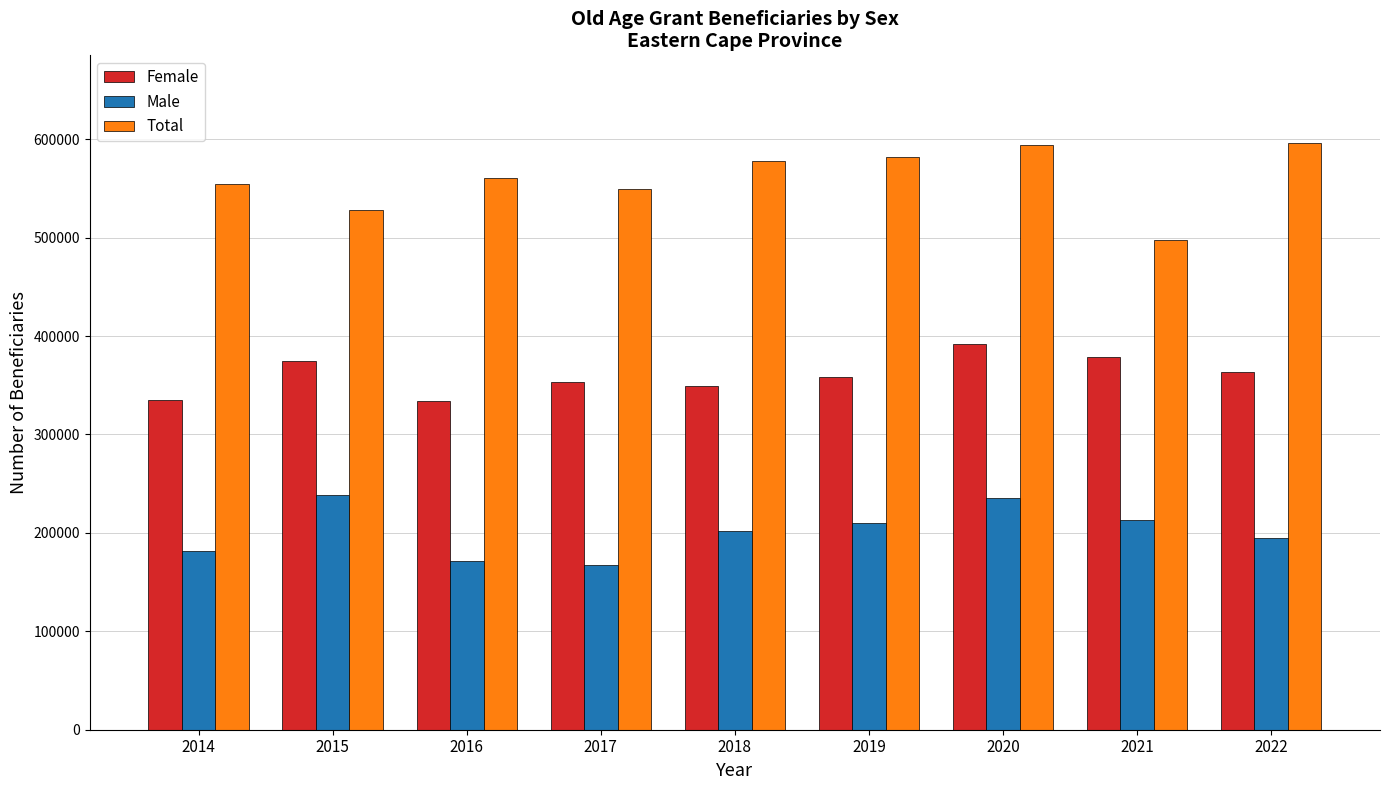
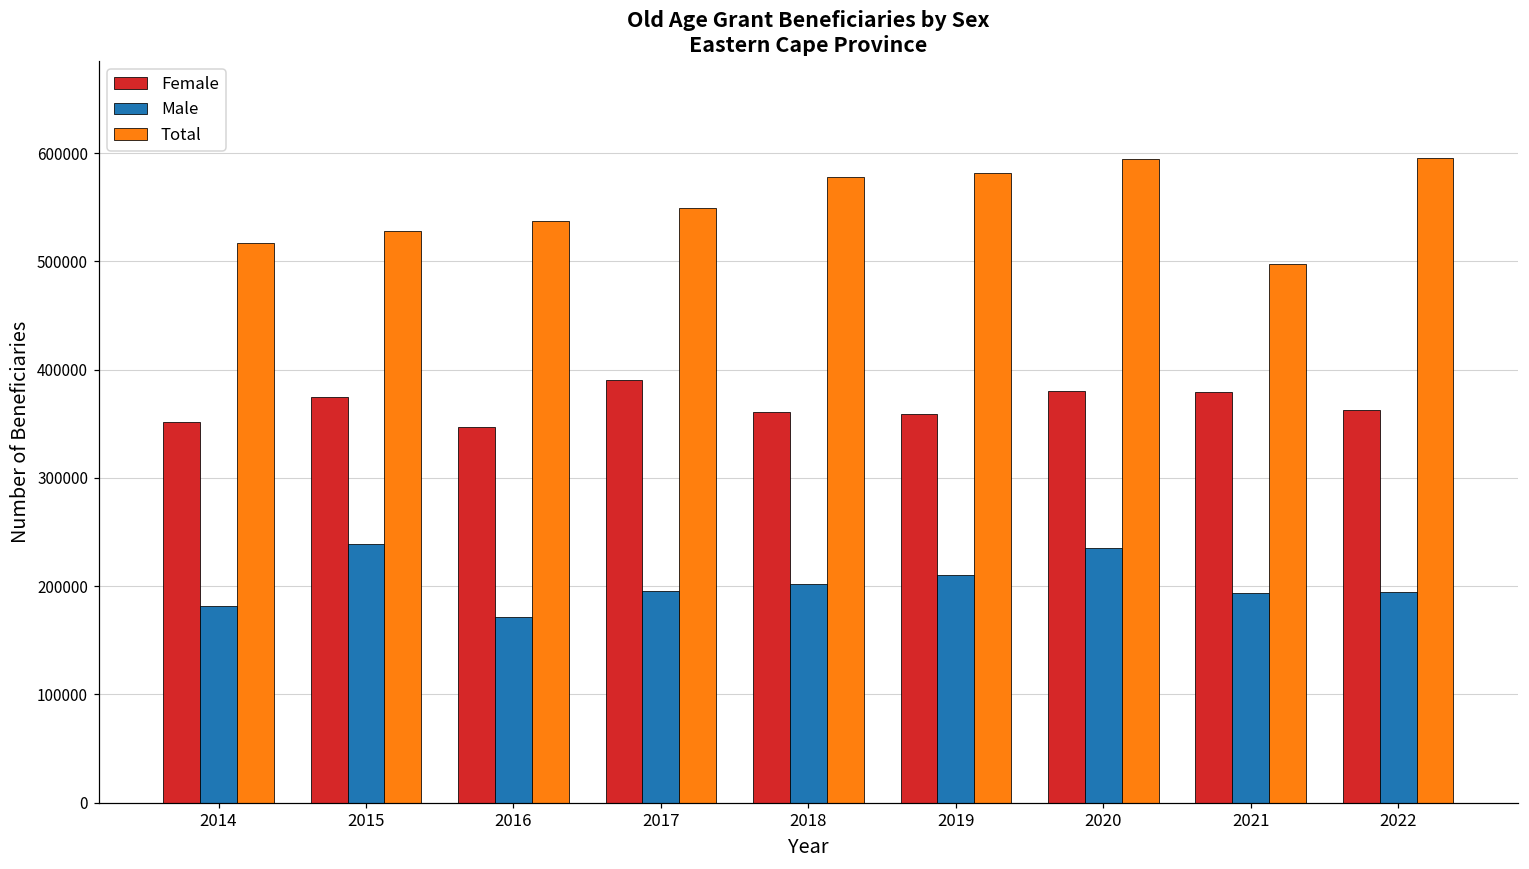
Female, 2014: 340000 -> 350000
Total, 2014: 550000 -> 520000
Female, 2016: 330000 -> 350000
Total, 2016: 560000 -> 540000
Female, 2017: 350000 -> 390000
Male, 2017: 170000 -> 200000
Female, 2018: 350000 -> 360000
Female, 2020: 390000 -> 380000
Male, 2021: 210000 -> 190000
